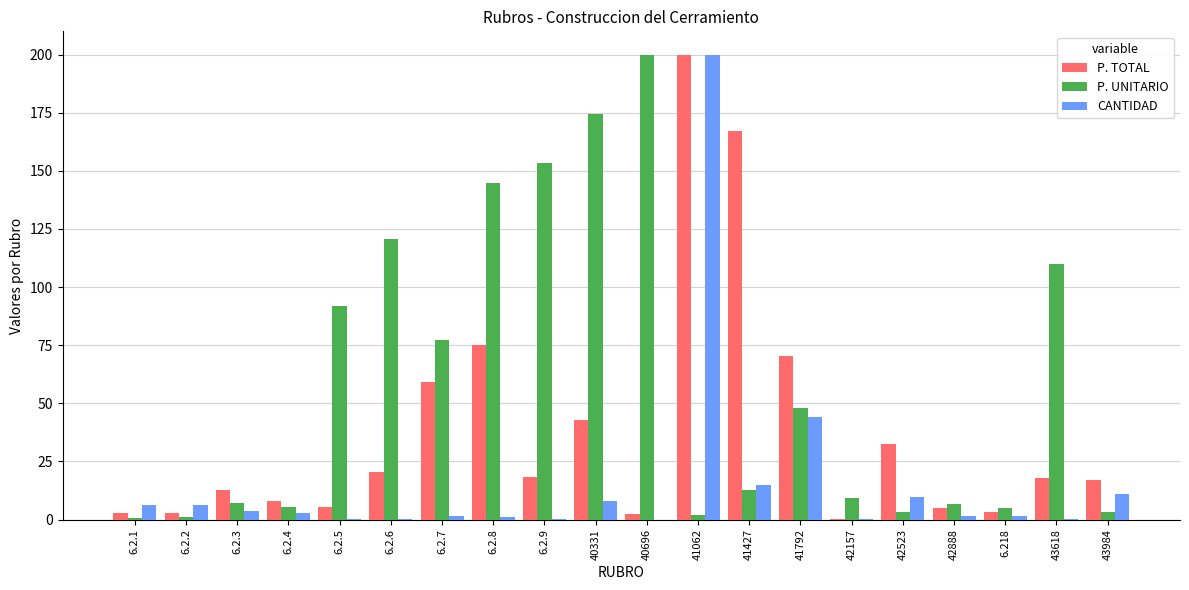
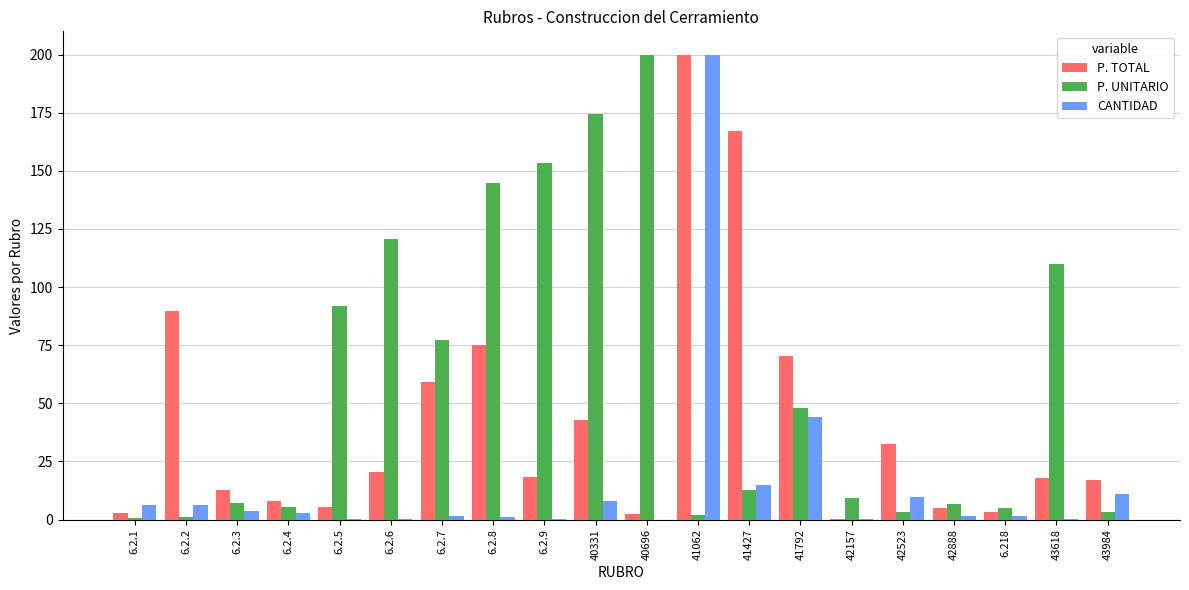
P. TOTAL, 6.2.2: 3 -> 90
